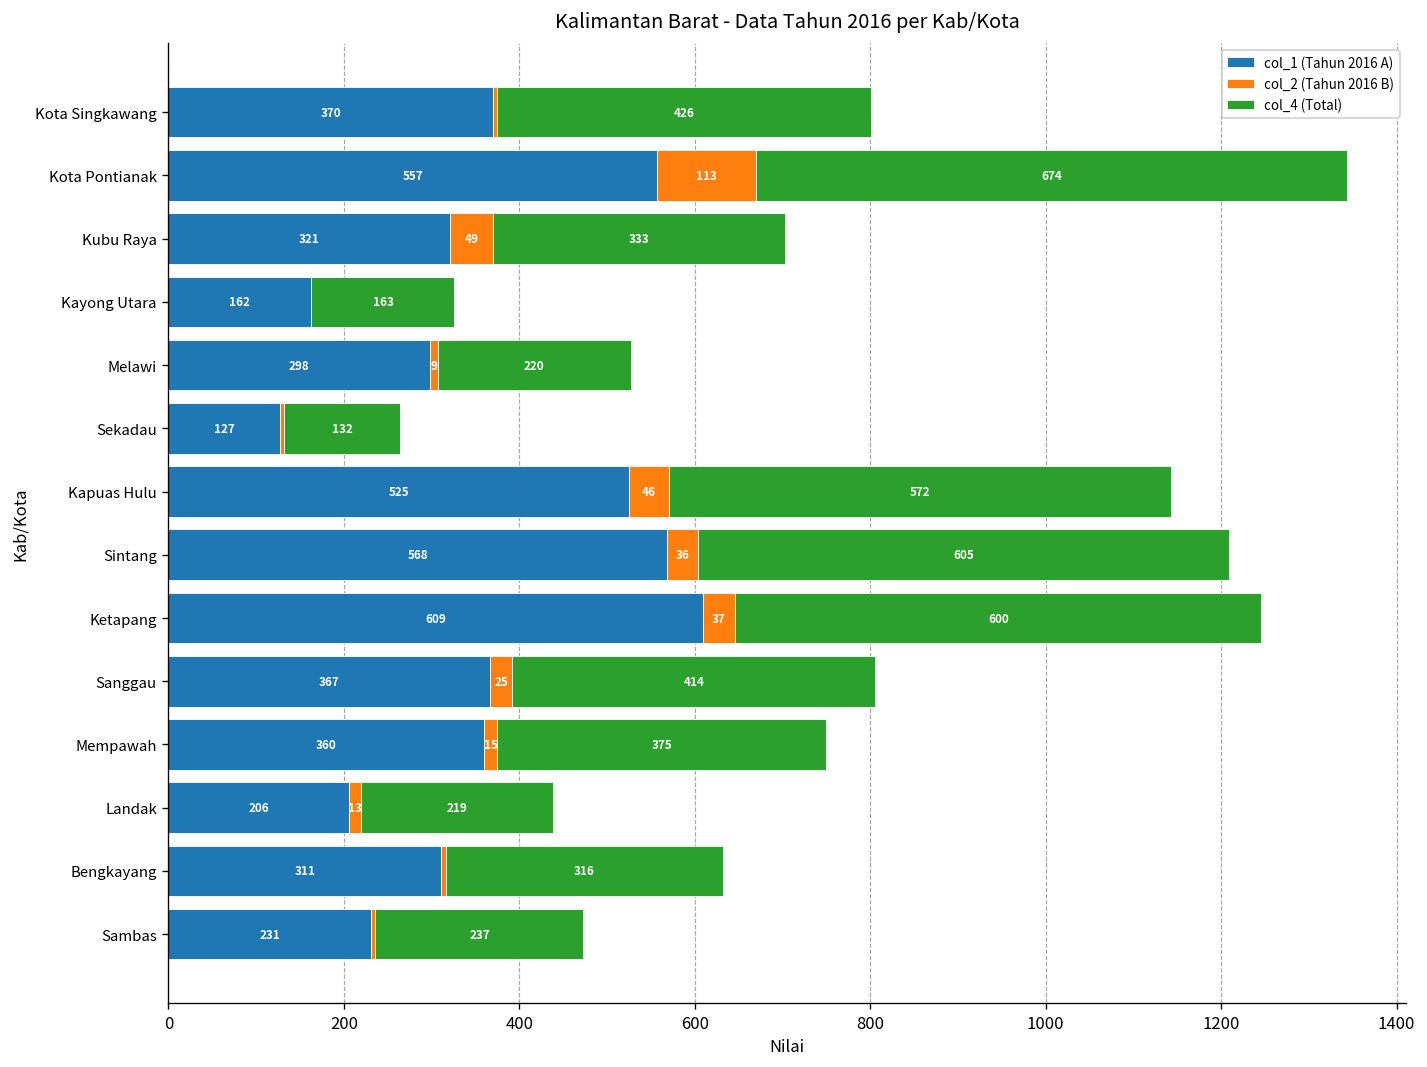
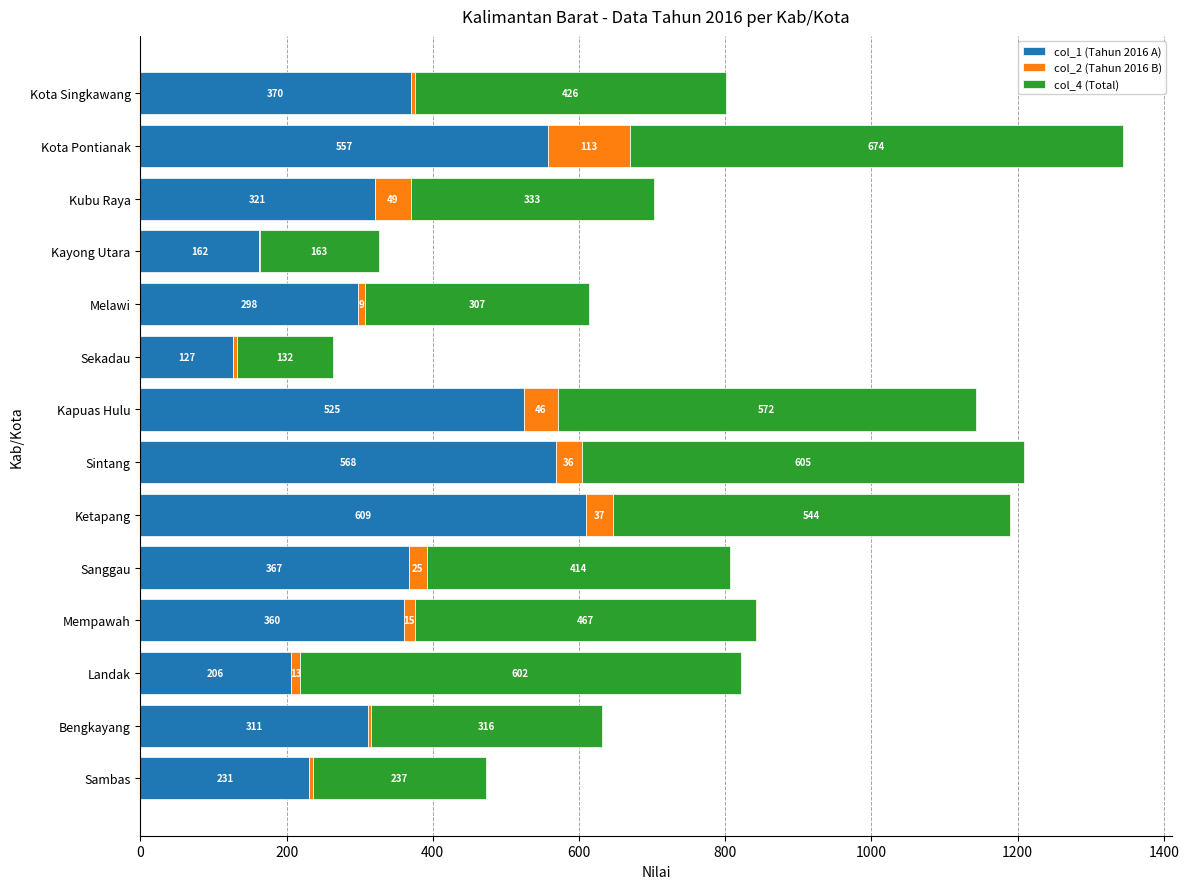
col_4 (Total), Melawi: 220 -> 307
col_4 (Total), Ketapang: 600 -> 544
col_4 (Total), Mempawah: 375 -> 467
col_4 (Total), Landak: 219 -> 602
